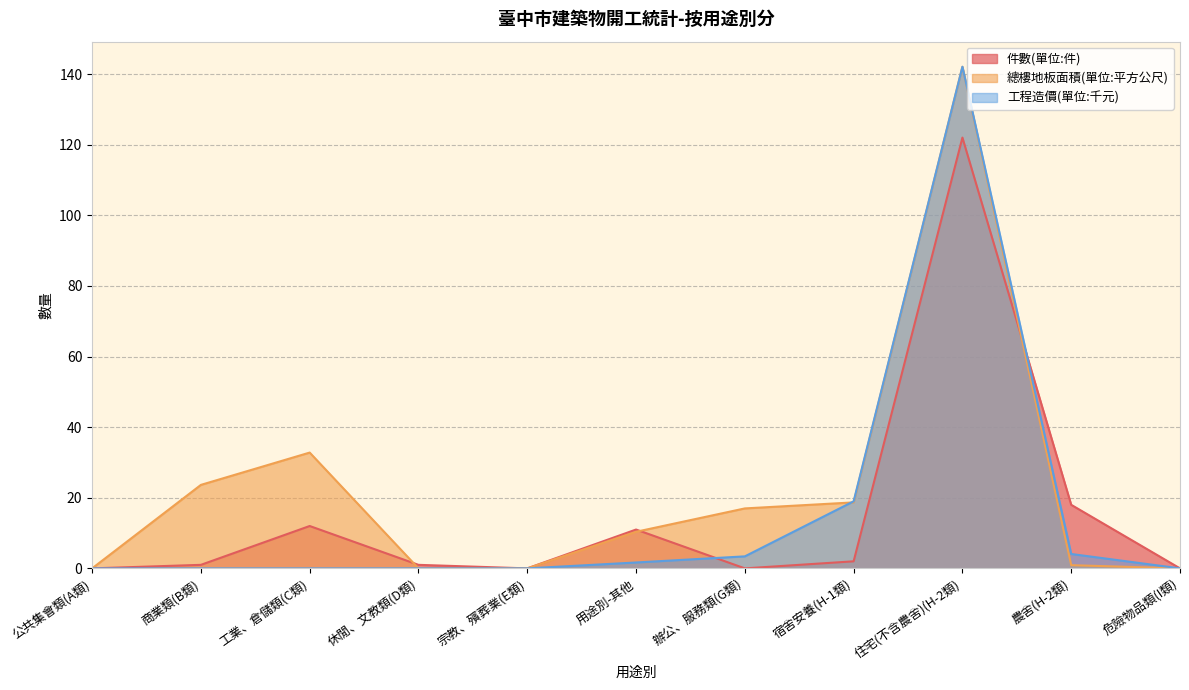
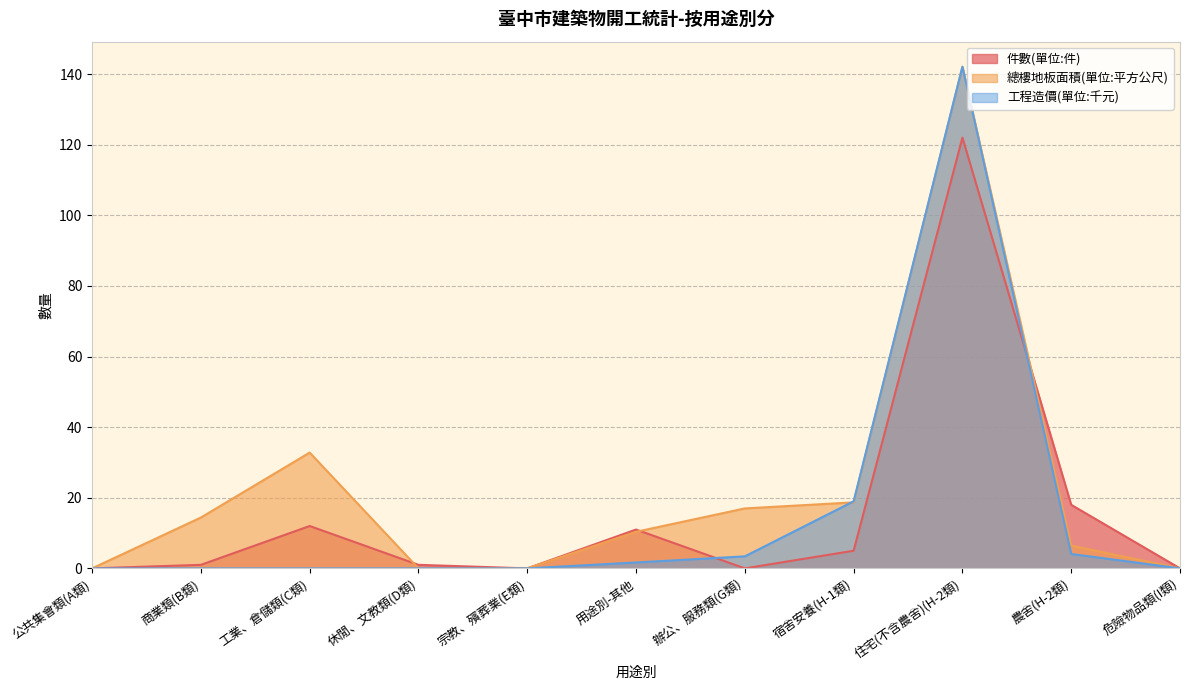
總樓地板面積(單位:平方公尺), 商業類(B類): 24 -> 14
件數(單位:件), 宿舍安養(H-1類): 2 -> 5
總樓地板面積(單位:平方公尺), 農舍(H-2類): 1 -> 6
